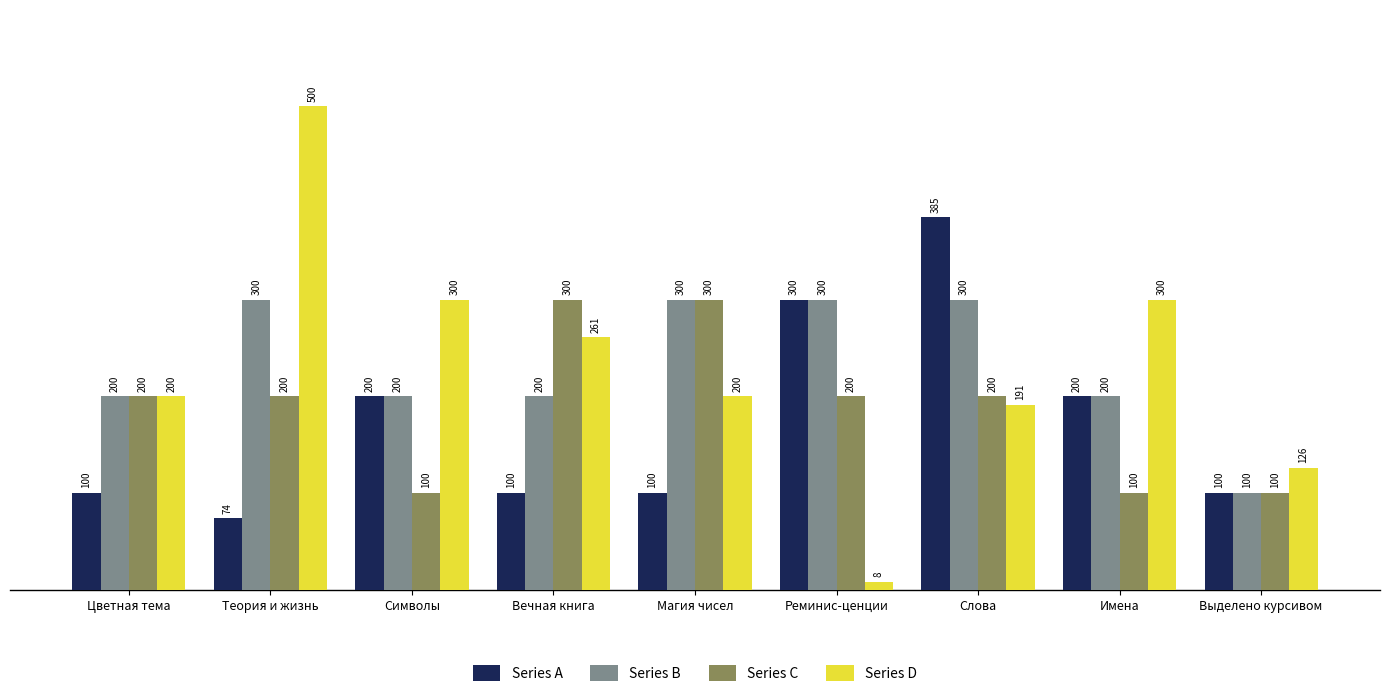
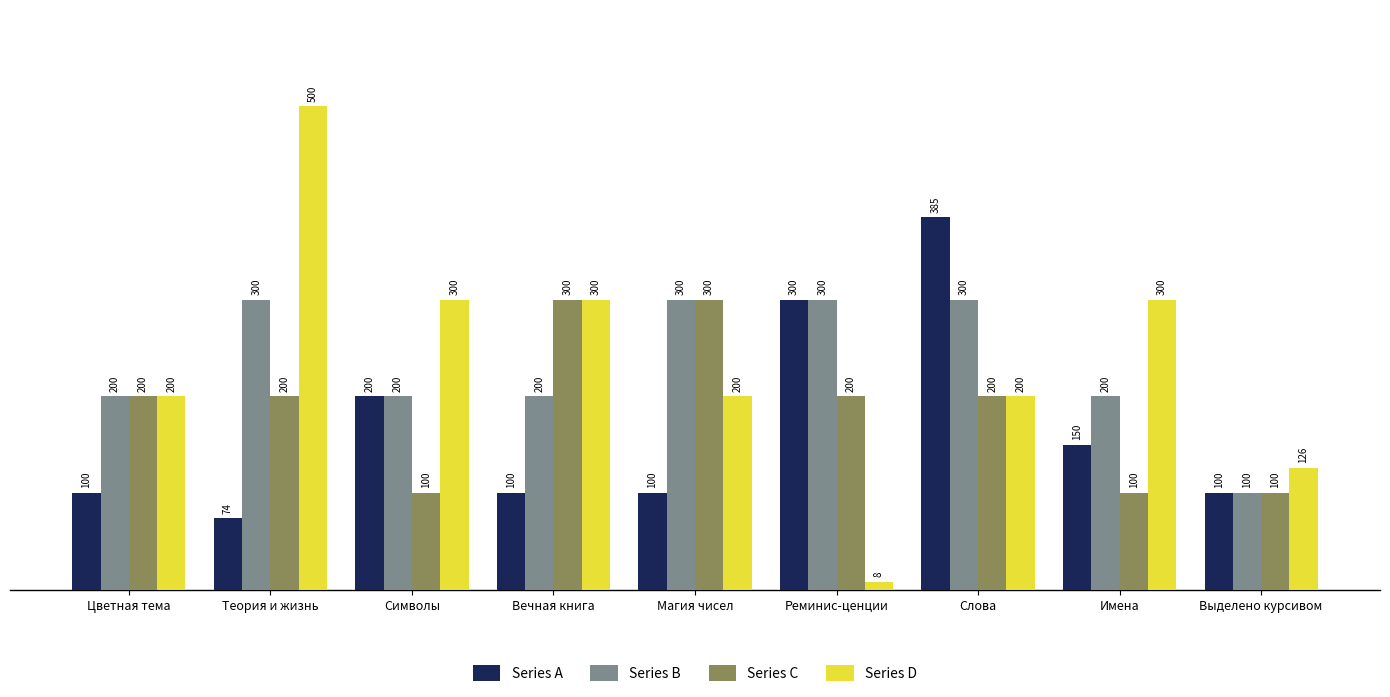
Series D, Вечная книга: 261 -> 300
Series D, Слова: 191 -> 200
Series A, Имена: 200 -> 150
